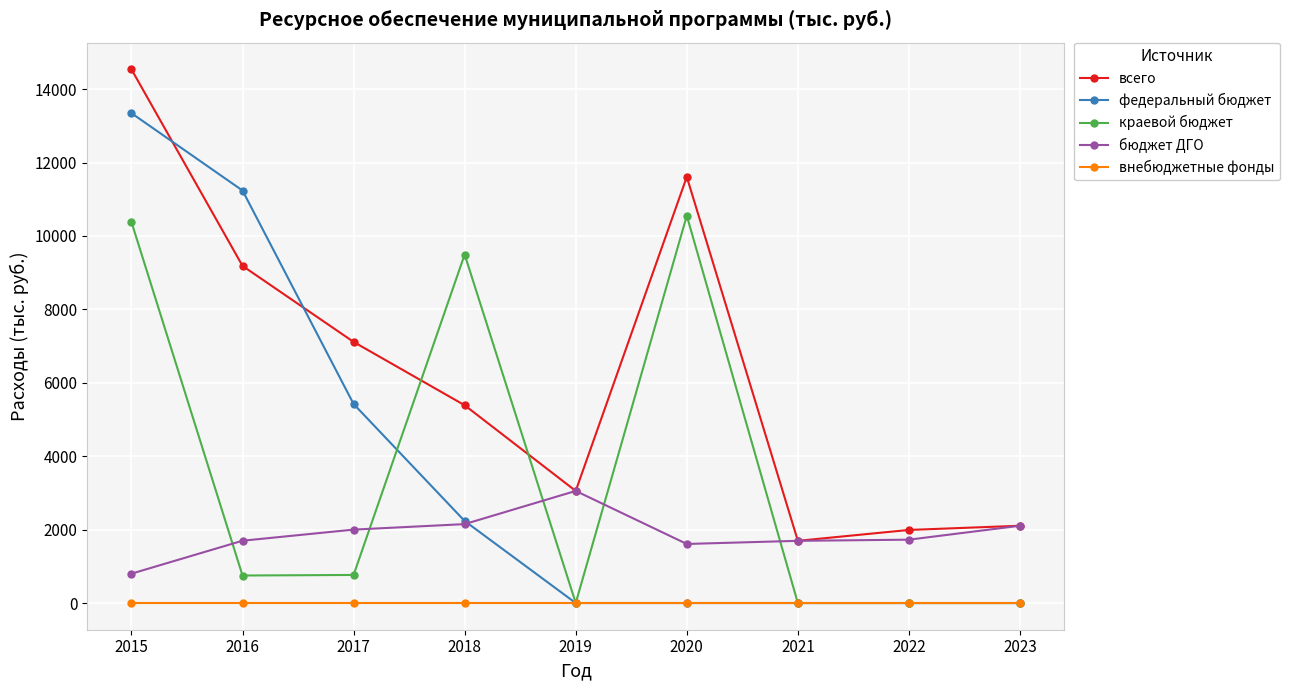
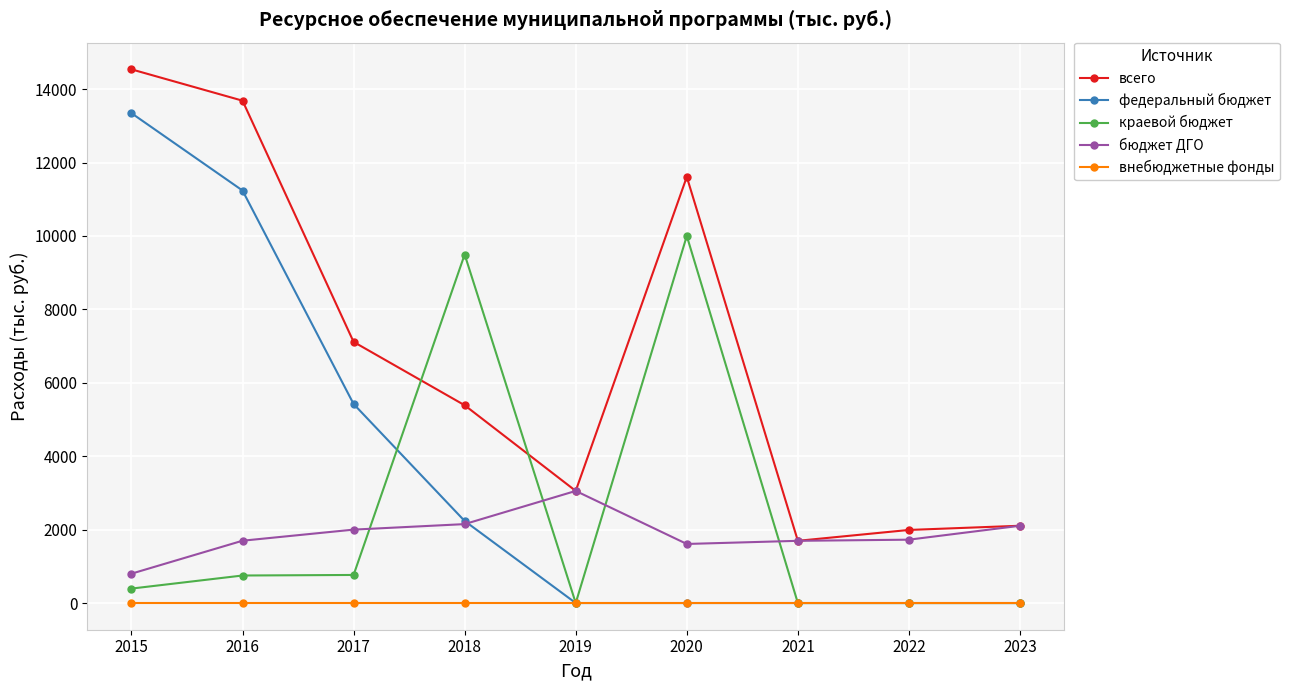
краевой бюджет, 2015: 10400 -> 400
всего, 2016: 9200 -> 13700
краевой бюджет, 2020: 10600 -> 10000
